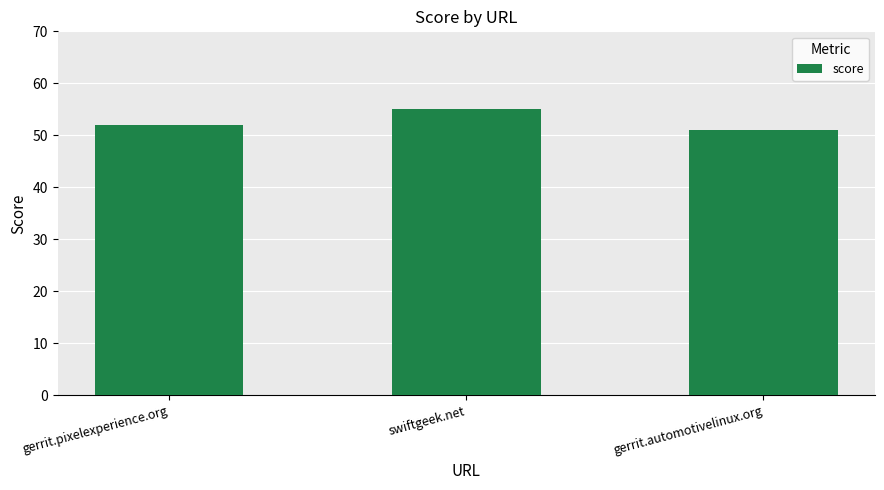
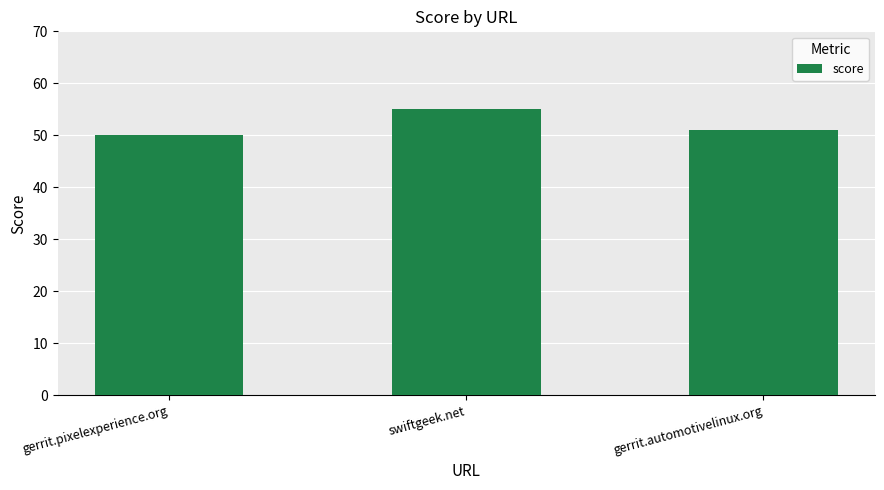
gerrit.pixelexperience.org: 52 -> 50
